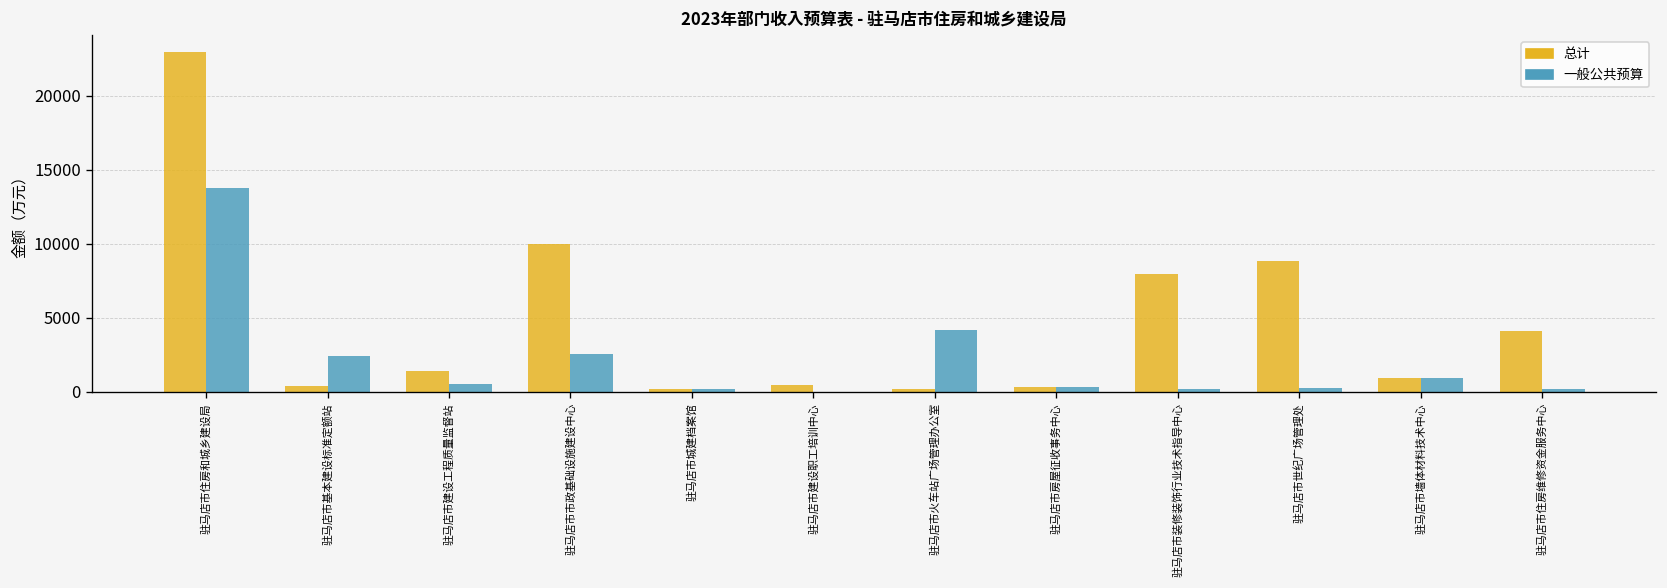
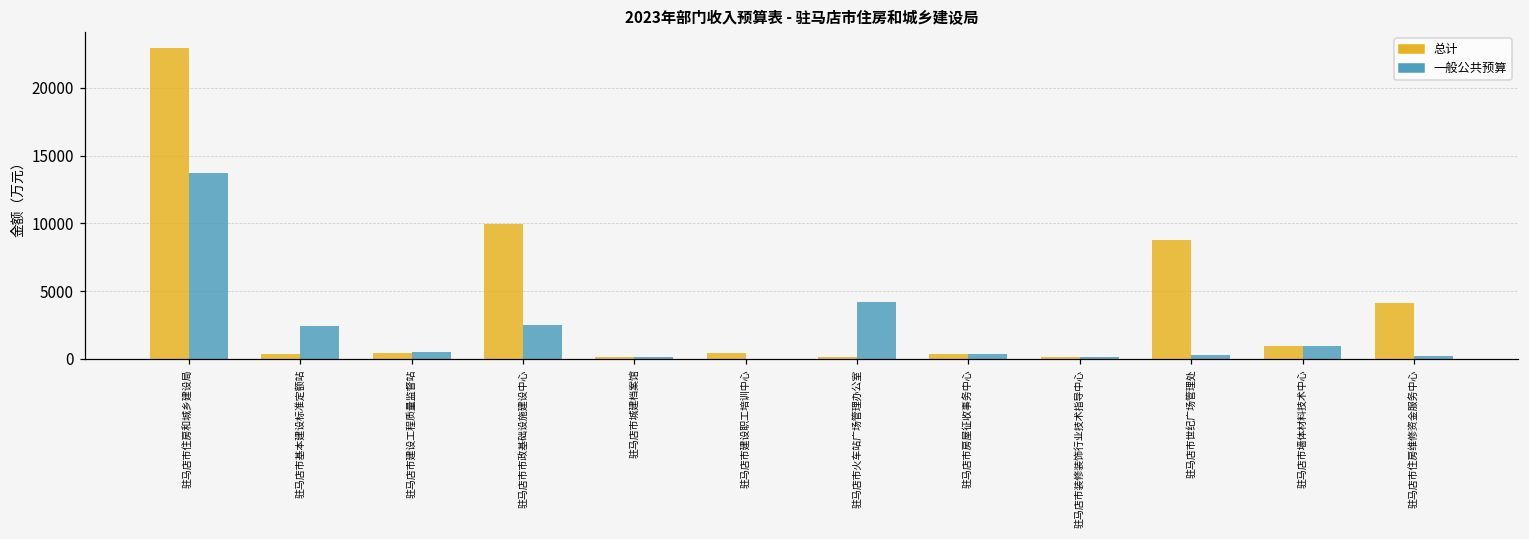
总计, 驻马店市建设工程质量监督站: 1400 -> 400
总计, 驻马店市装修装饰行业技术指导中心: 8000 -> 200
